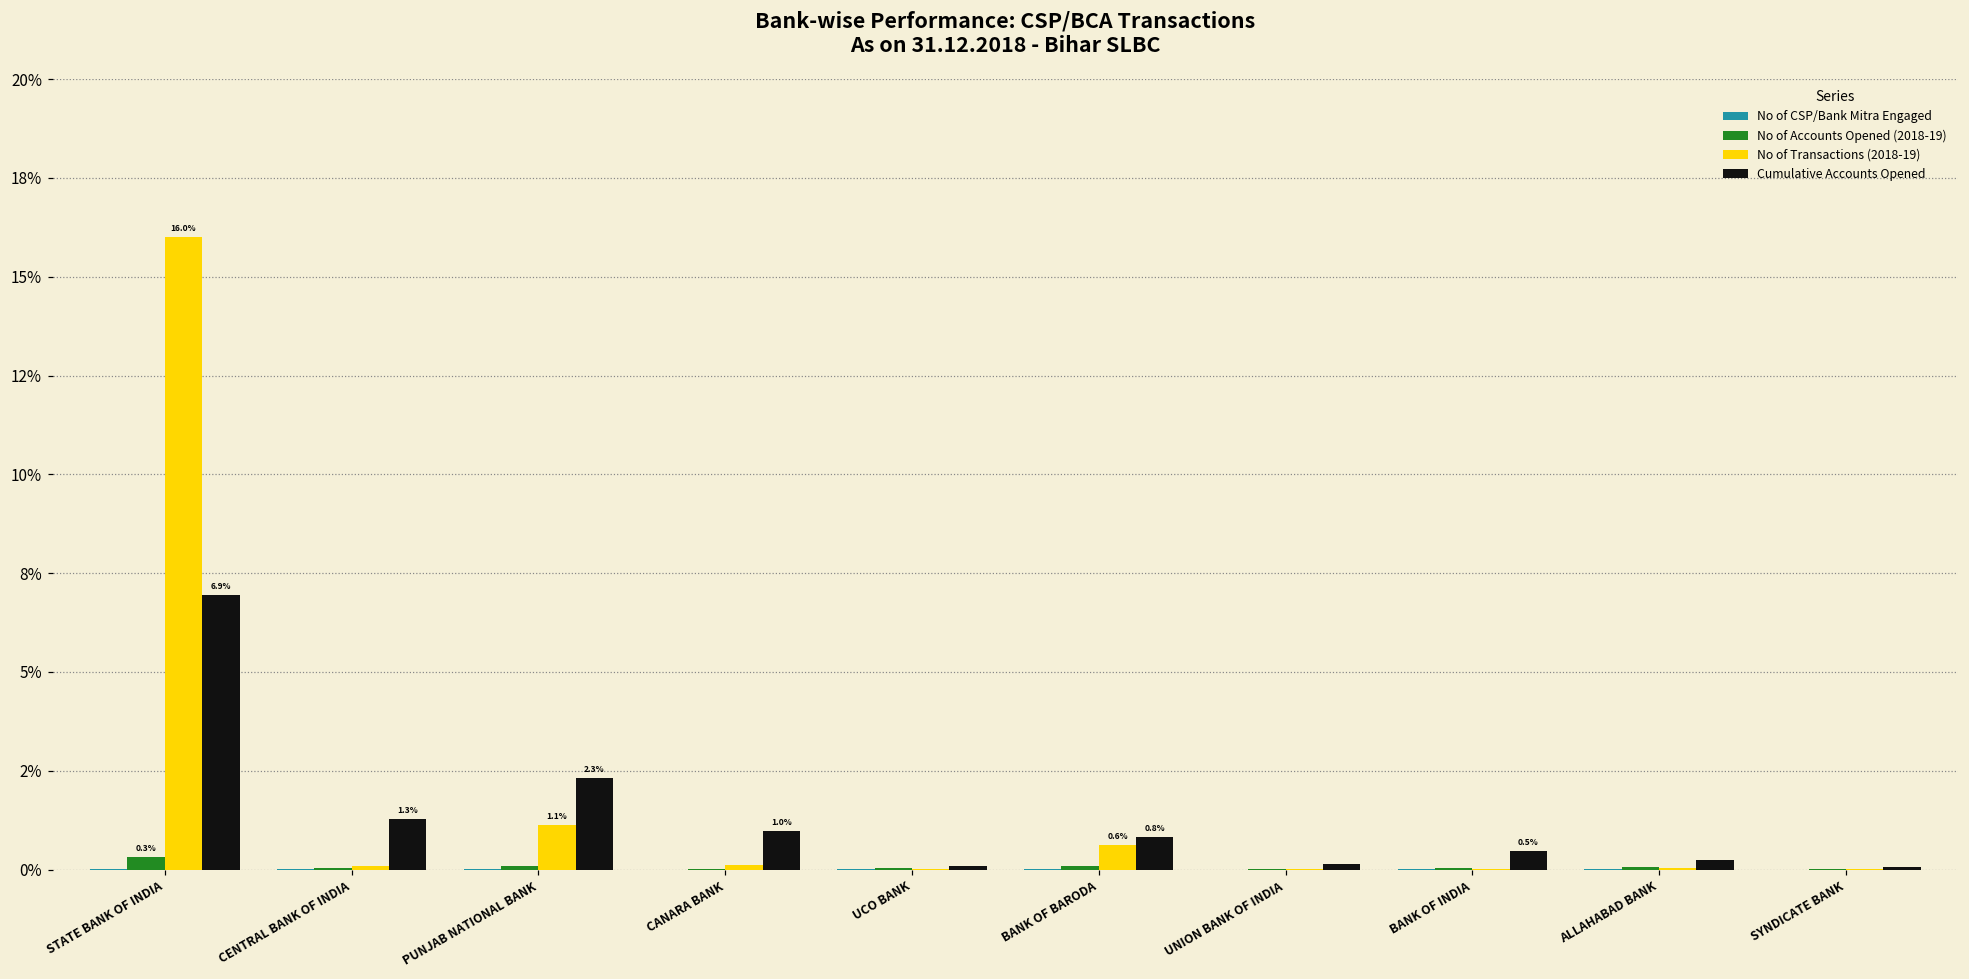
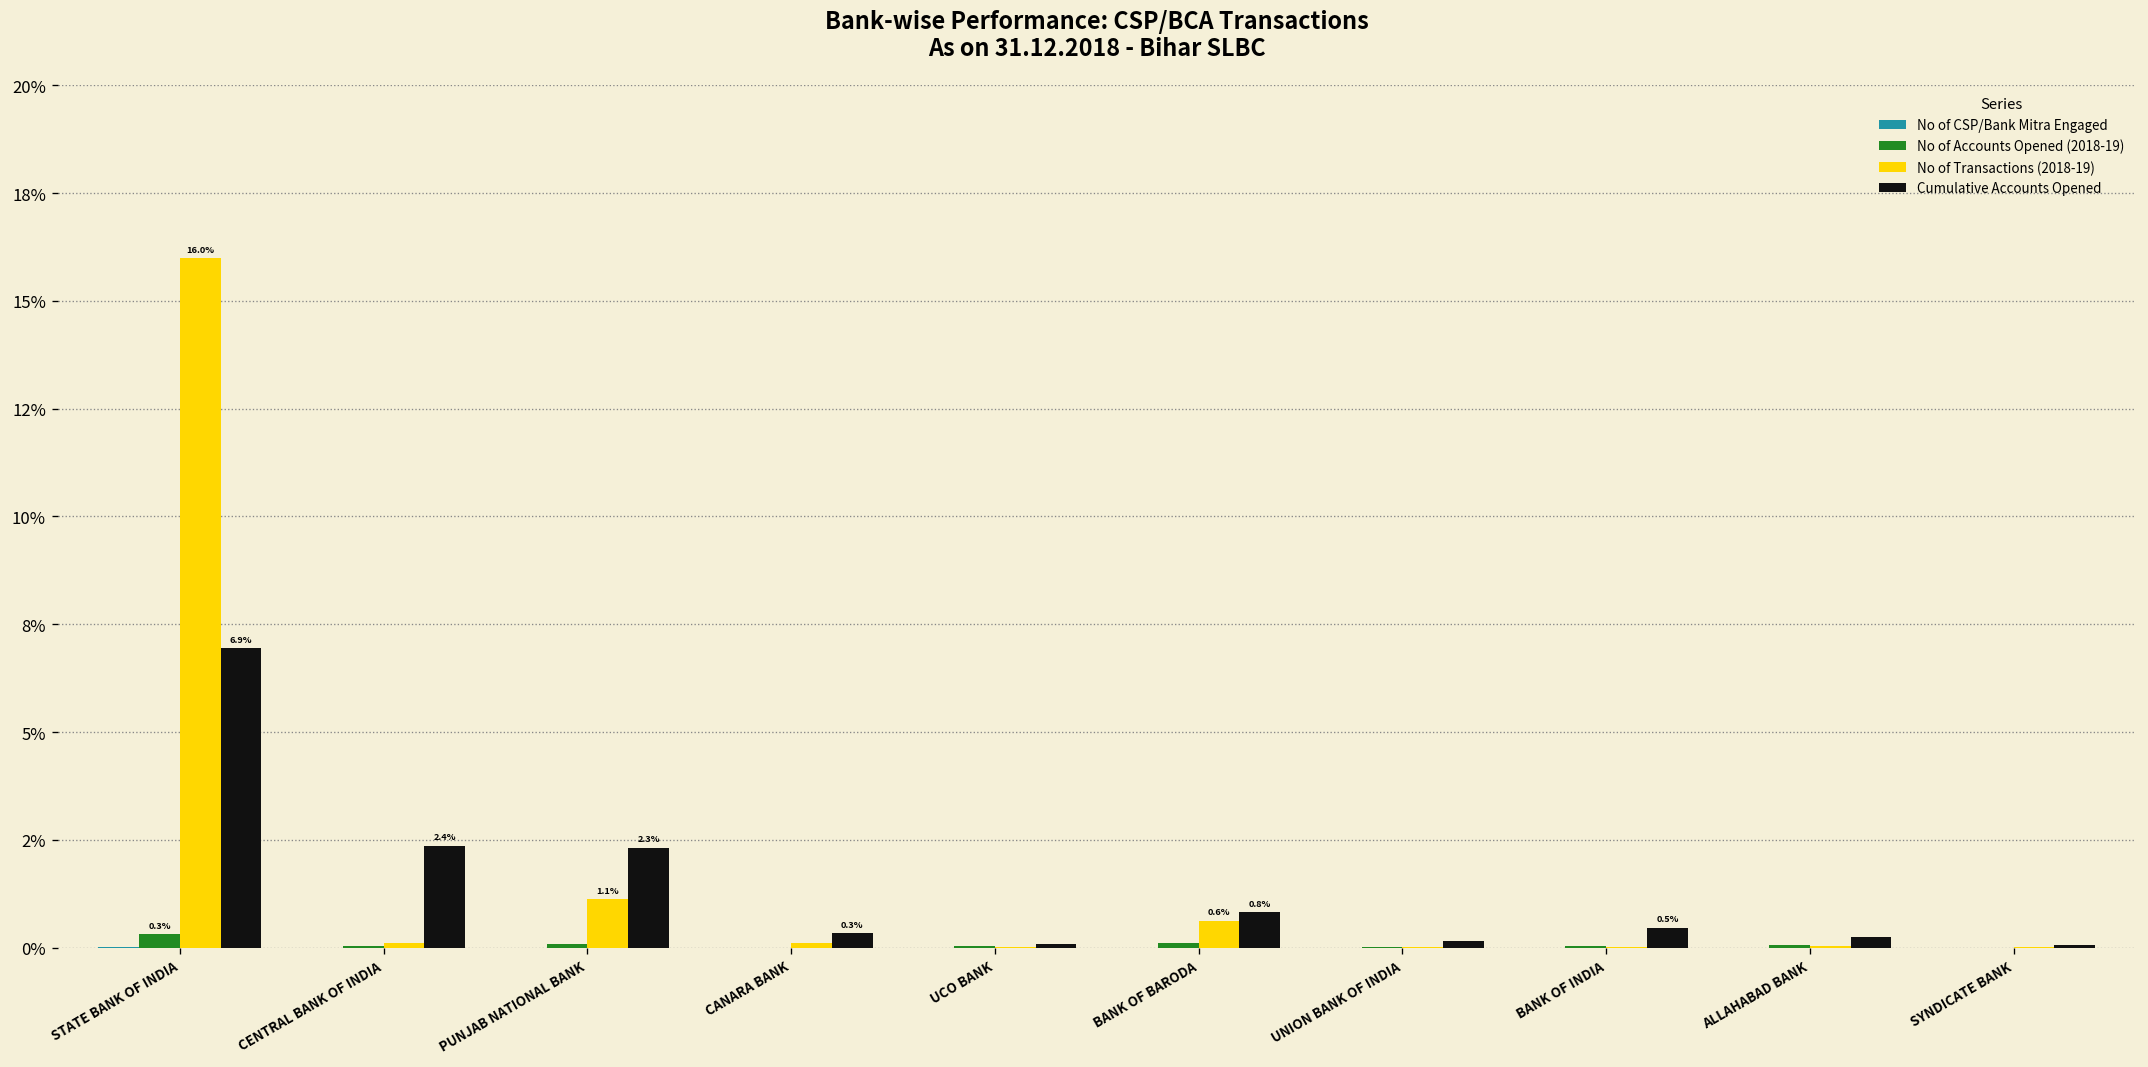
Cumulative Accounts Opened, CENTRAL BANK OF INDIA: 1.3% -> 2.4%
Cumulative Accounts Opened, CANARA BANK: 1.0% -> 0.3%
